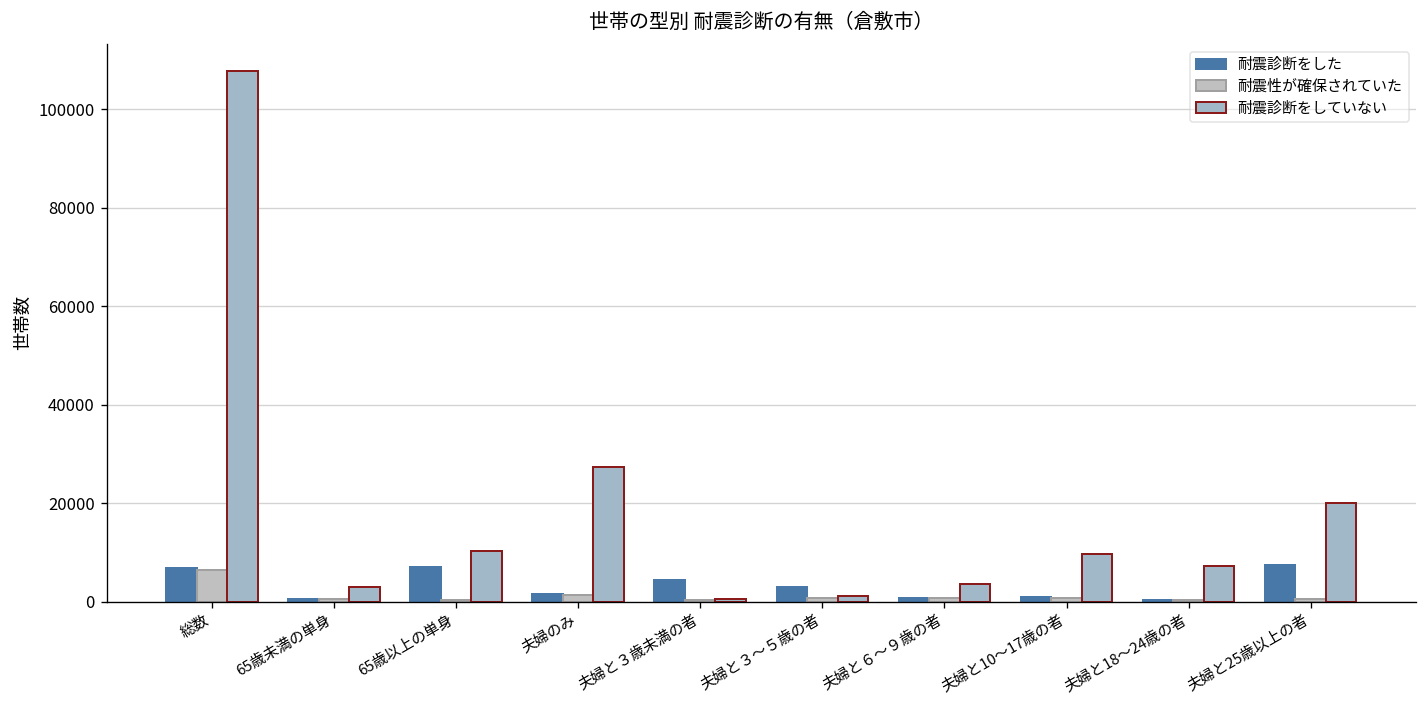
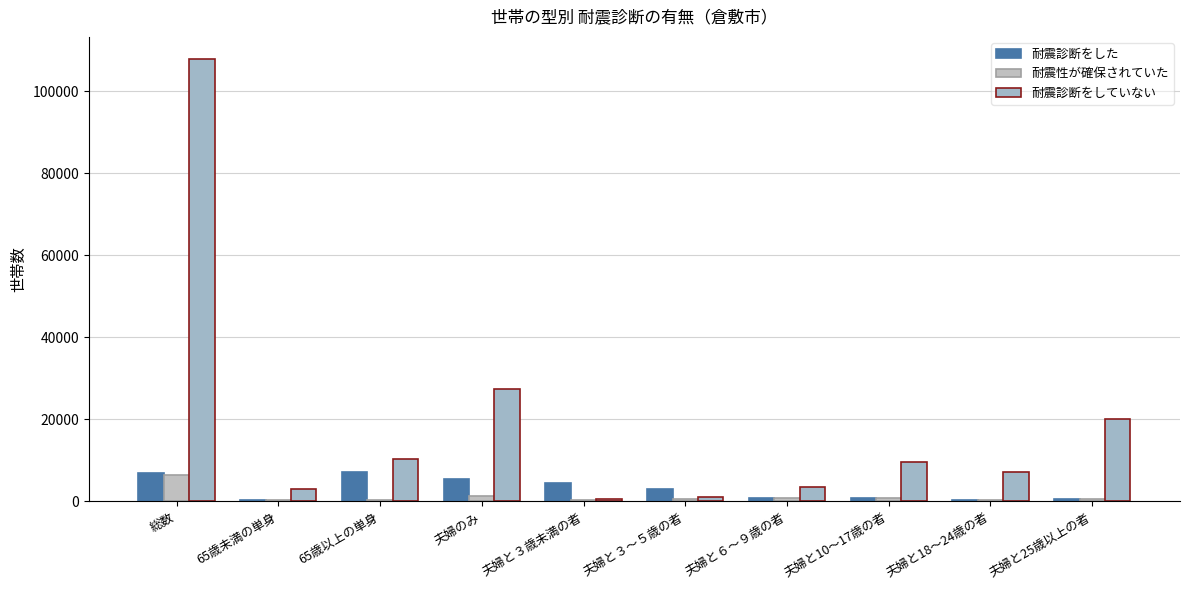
耐震診断をした, 夫婦のみ: 2000 -> 5000
耐震診断をした, 夫婦と25歳以上の者: 7000 -> 0
